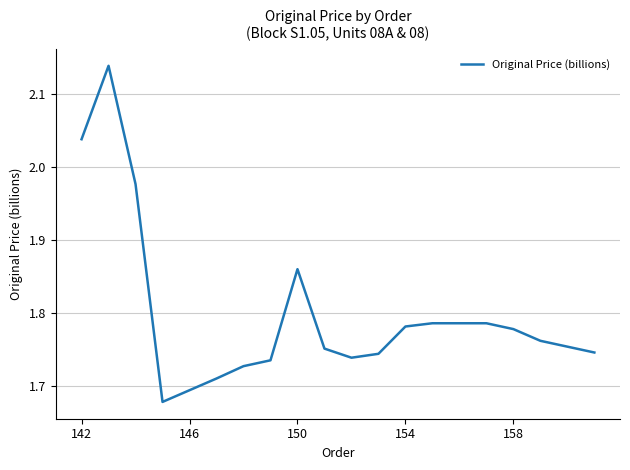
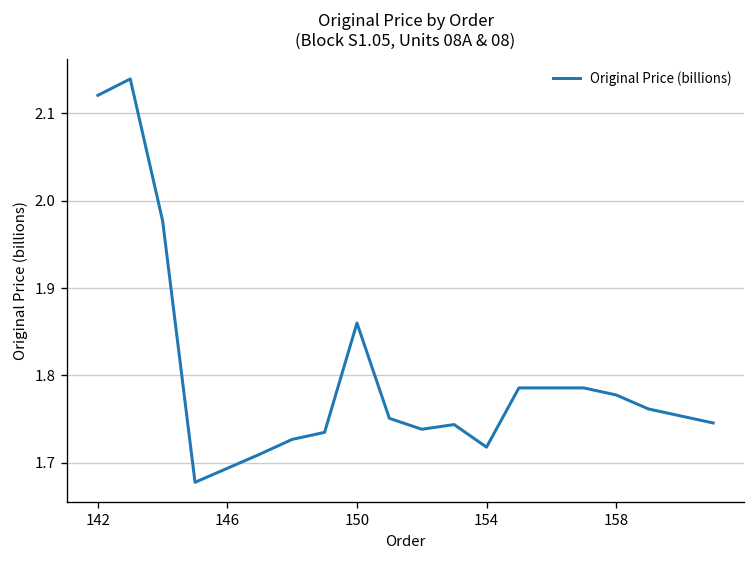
142: 2.04 -> 2.12
154: 1.78 -> 1.72
